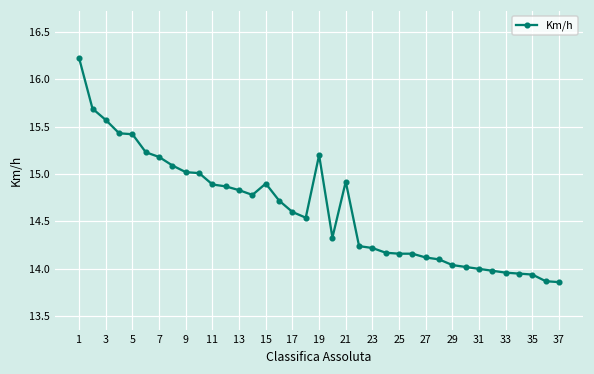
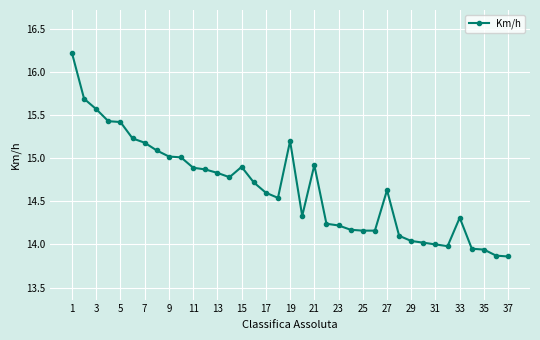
27: 14.1 -> 14.6
33: 14.0 -> 14.3
